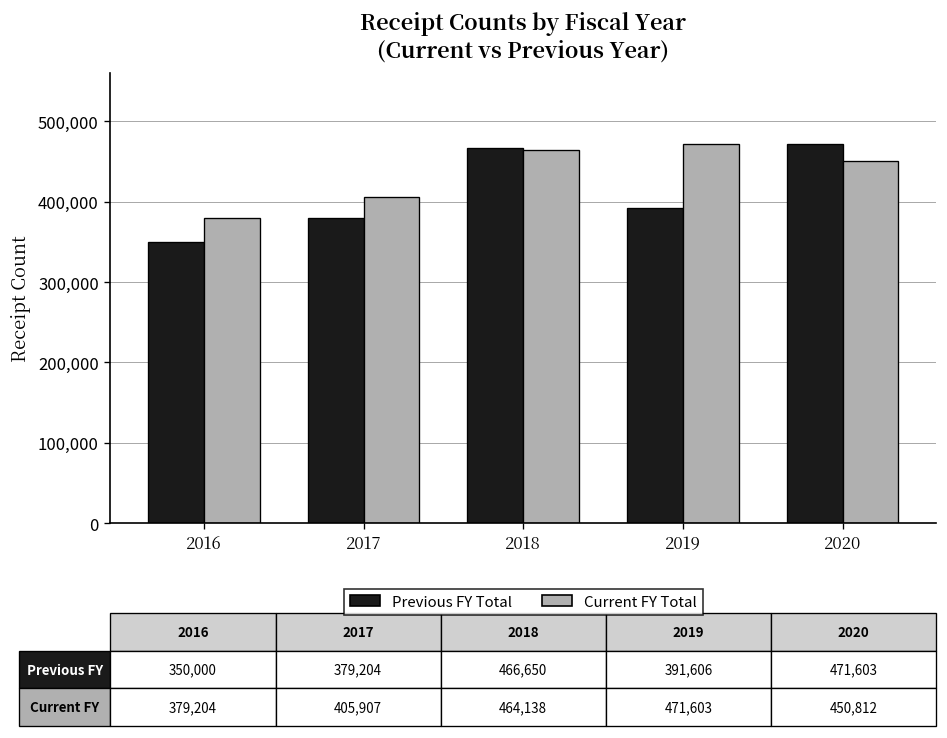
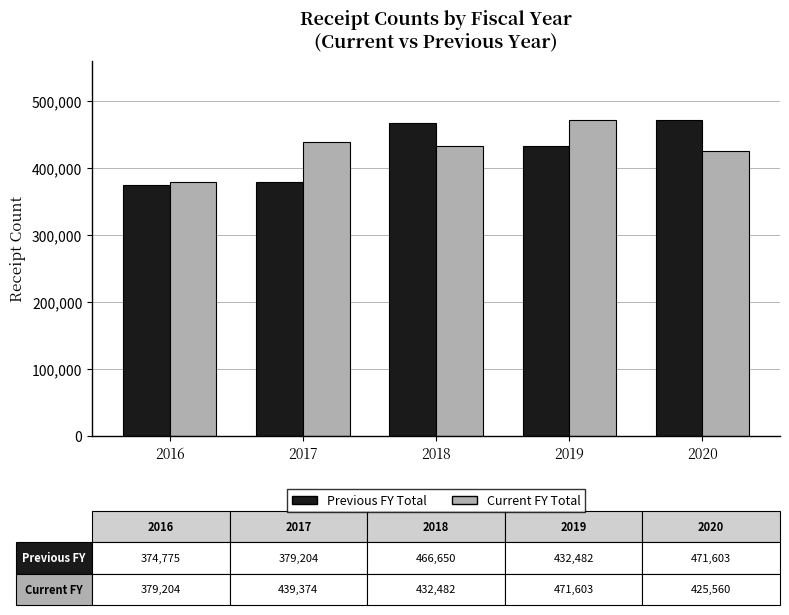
Previous FY Total, 2016: 350,000 -> 374,775
Current FY Total, 2017: 405,907 -> 439,374
Current FY Total, 2018: 464,138 -> 432,482
Previous FY Total, 2019: 391,606 -> 432,482
Current FY Total, 2020: 450,812 -> 425,560
